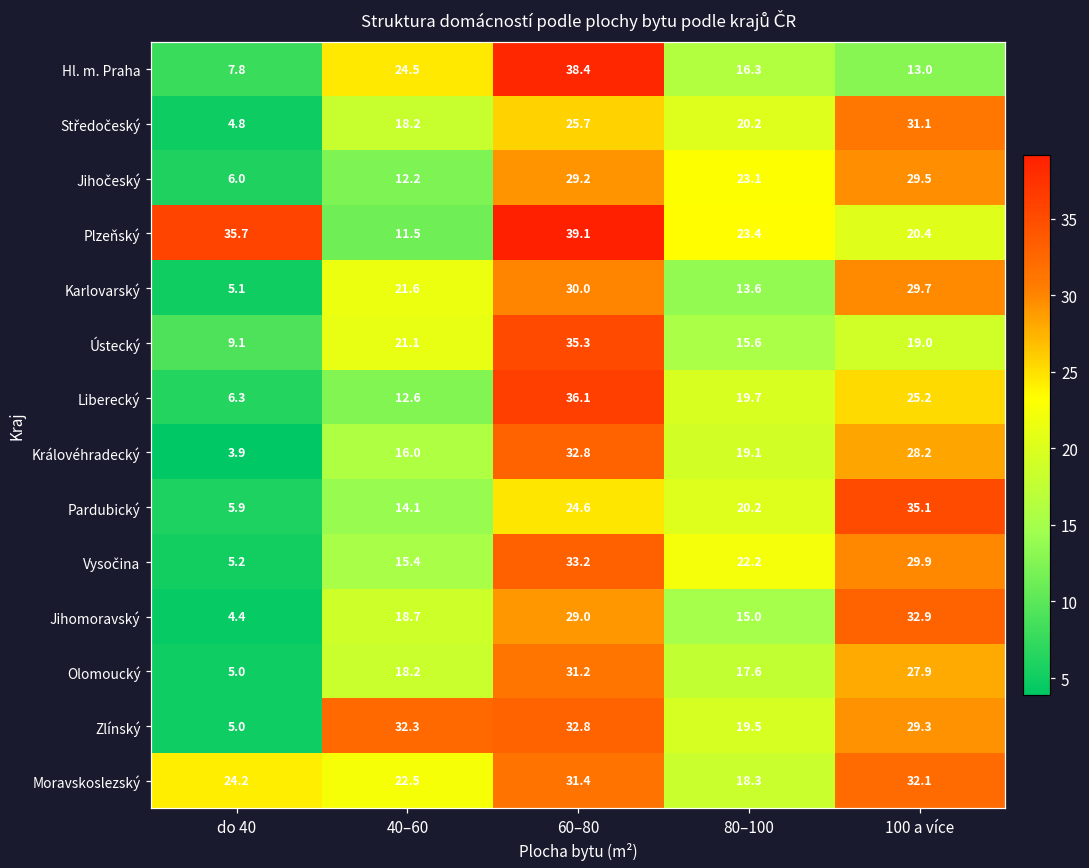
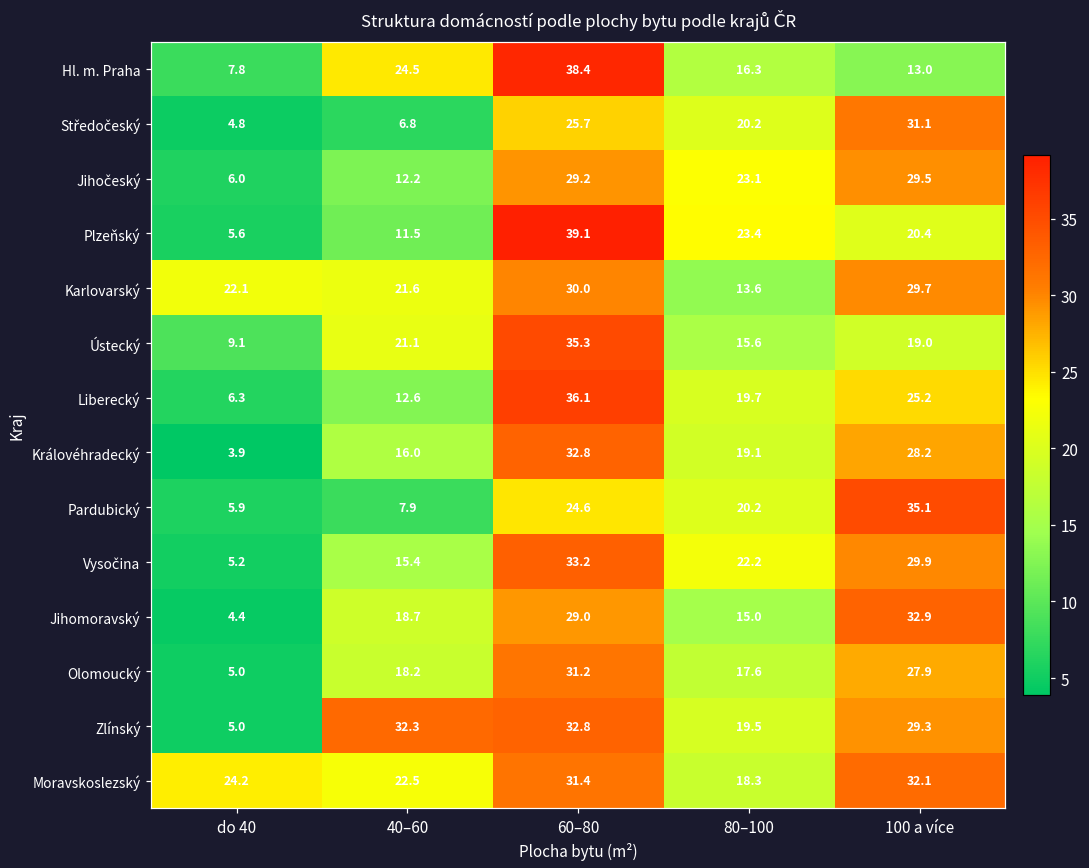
Středočeský, 40–60: 18.2 -> 6.8
Plzeňský, do 40: 35.7 -> 5.6
Karlovarský, do 40: 5.1 -> 22.1
Pardubický, 40–60: 14.1 -> 7.9
